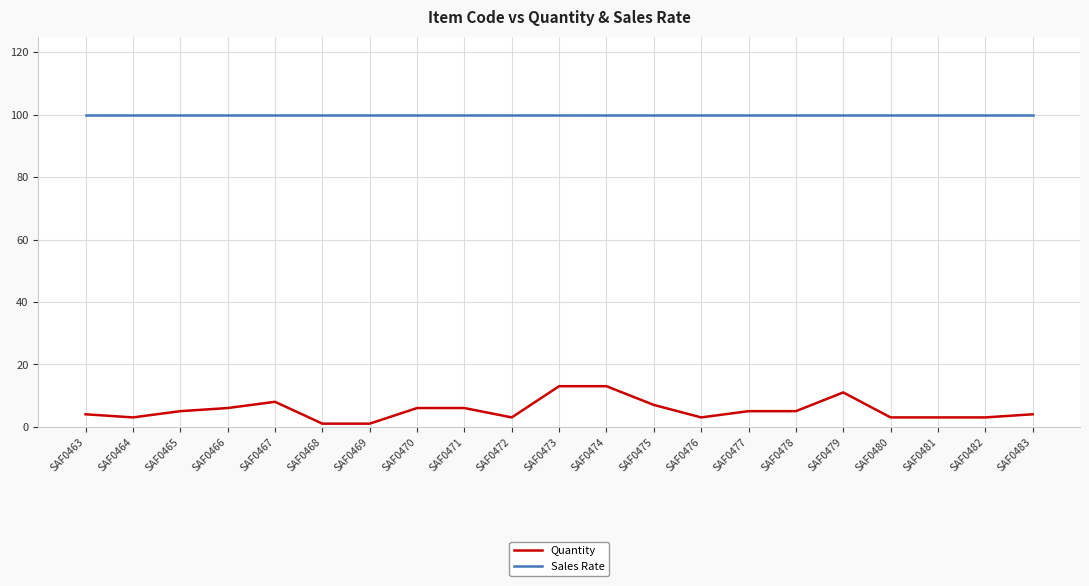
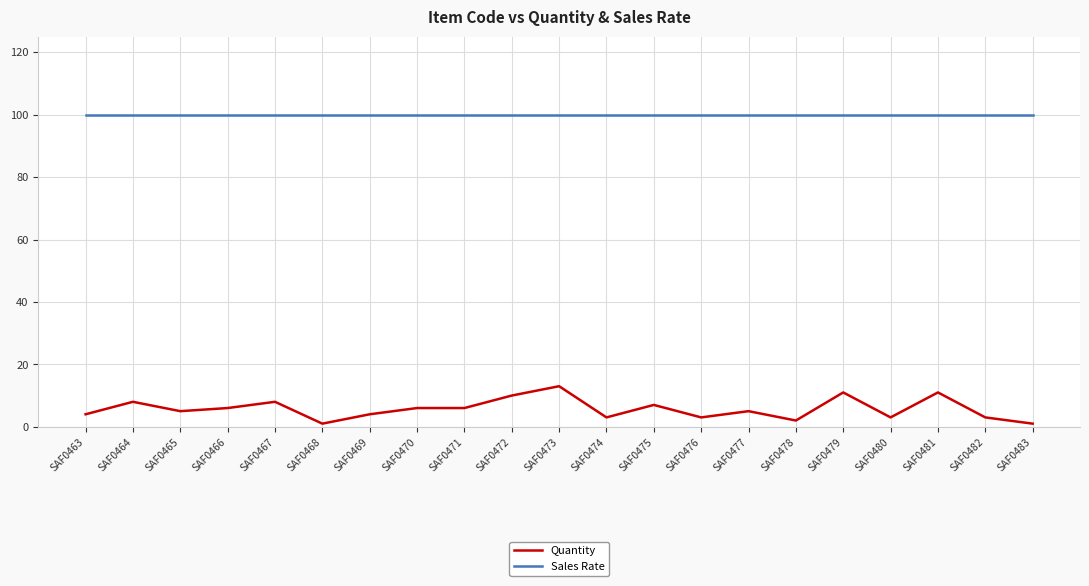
Quantity, SAF0464: 3 -> 8
Quantity, SAF0469: 1 -> 4
Quantity, SAF0472: 3 -> 10
Quantity, SAF0474: 13 -> 3
Quantity, SAF0478: 5 -> 2
Quantity, SAF0481: 3 -> 11
Quantity, SAF0483: 4 -> 1
